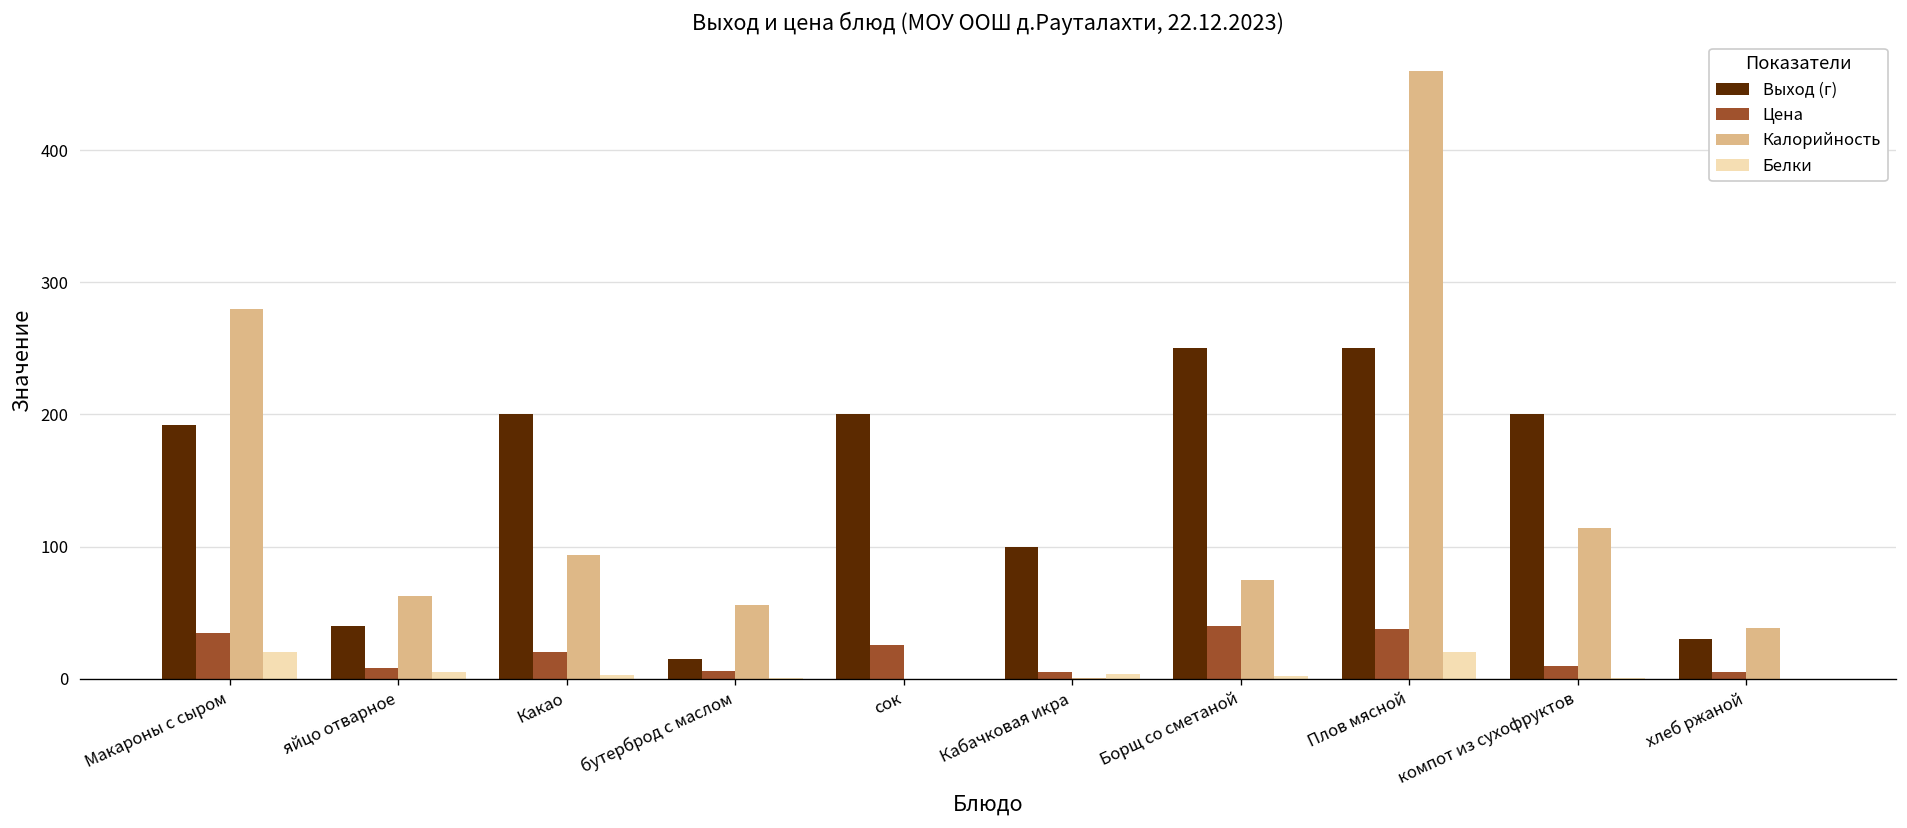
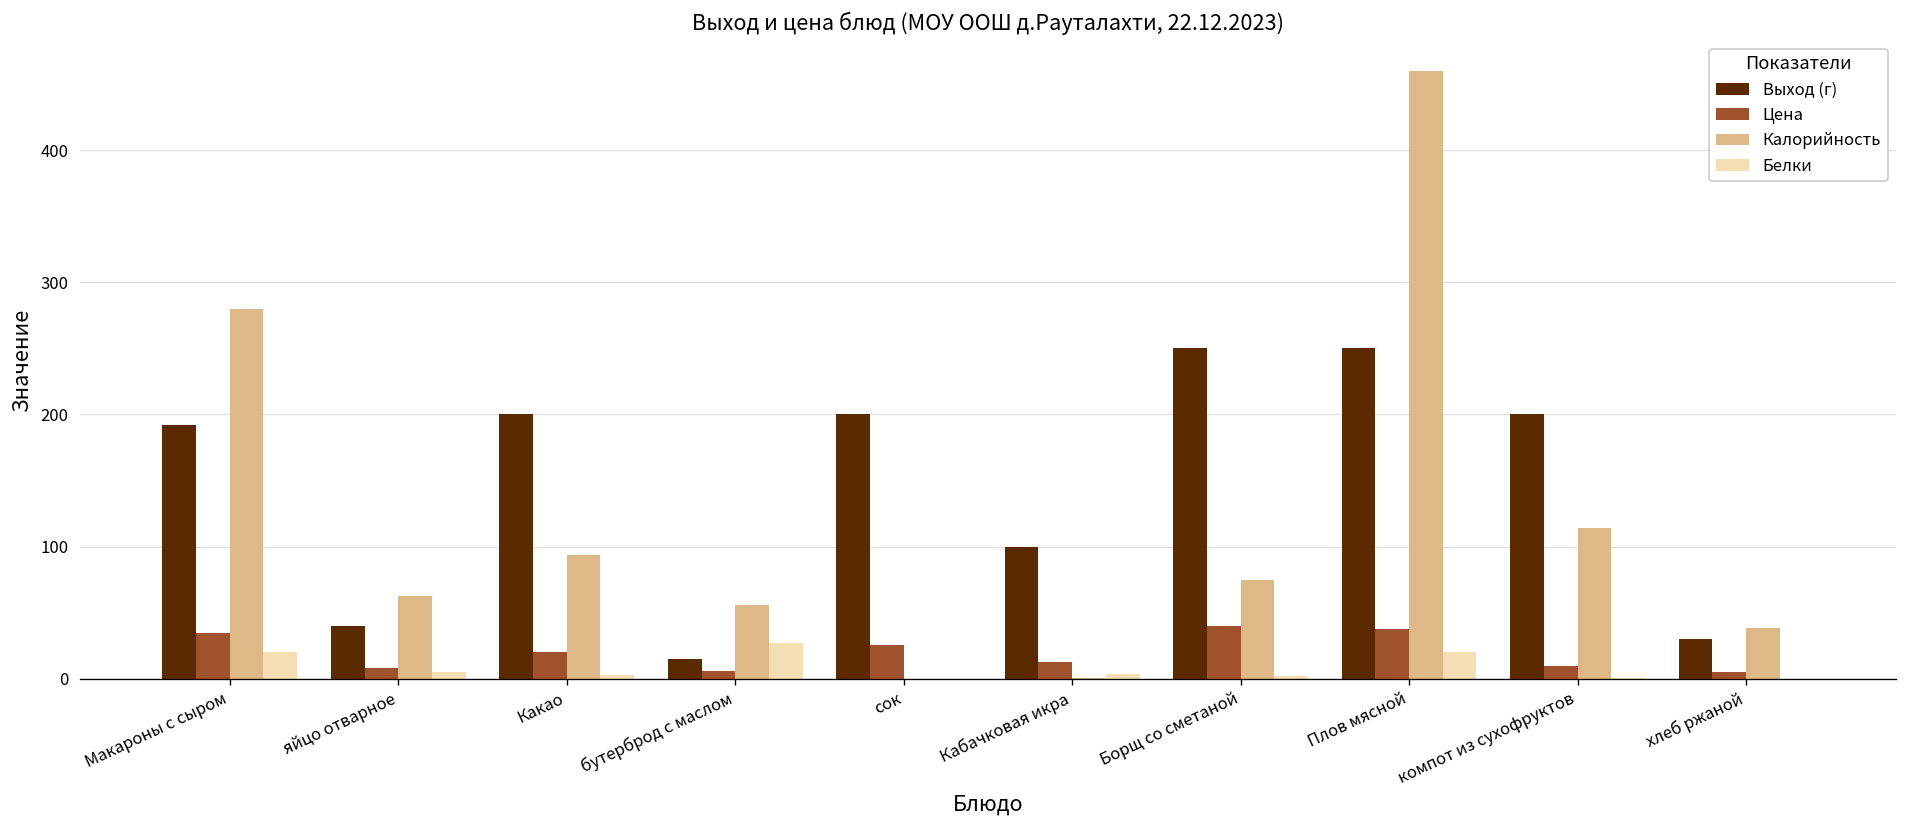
Белки, бутерброд с маслом: 1 -> 27
Цена, Кабачковая икра: 5 -> 13
